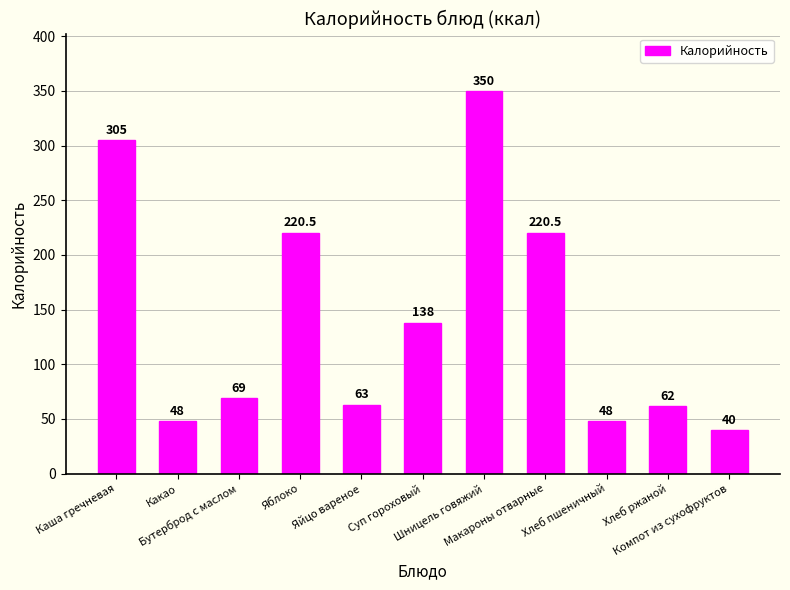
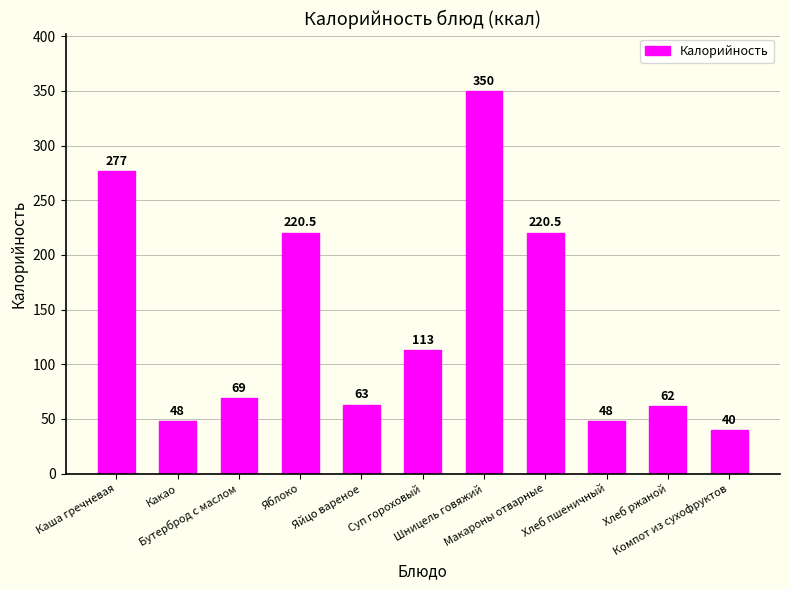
Каша гречневая: 305 -> 277
Суп гороховый: 138 -> 113
